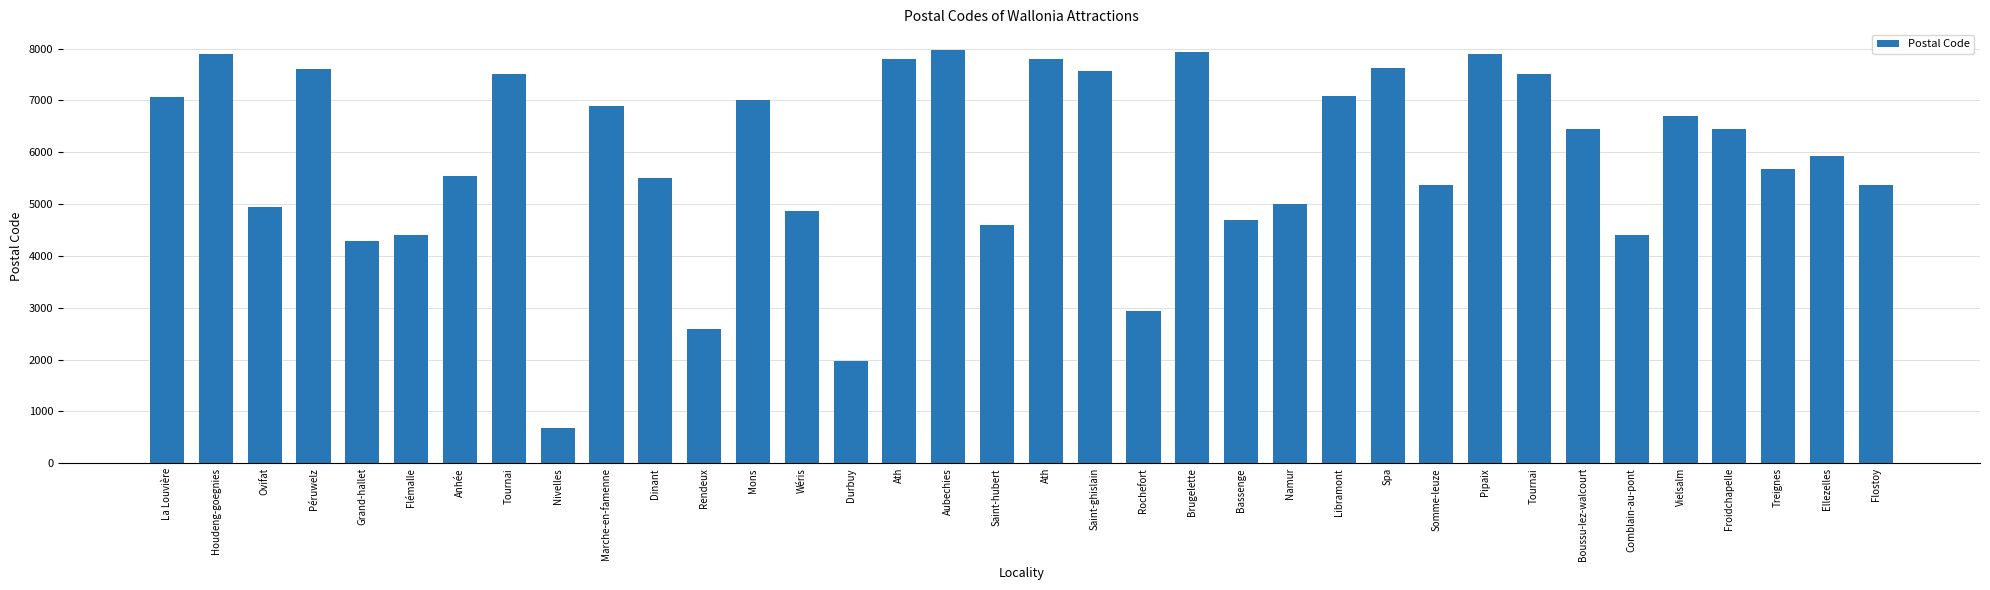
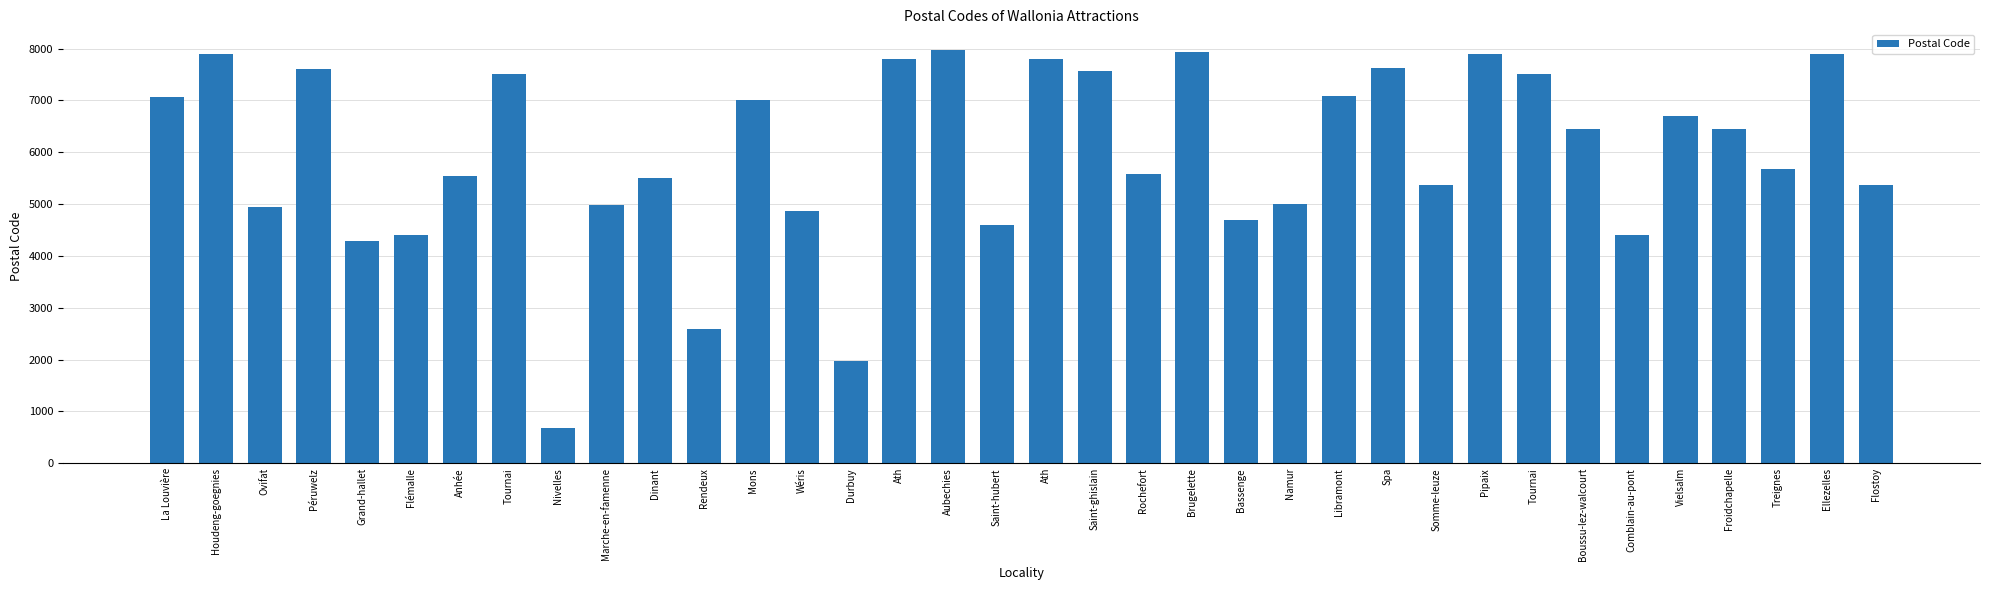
Marche-en-famenne: 6900 -> 5000
Rochefort: 2900 -> 5600
Ellezelles: 5900 -> 7900
